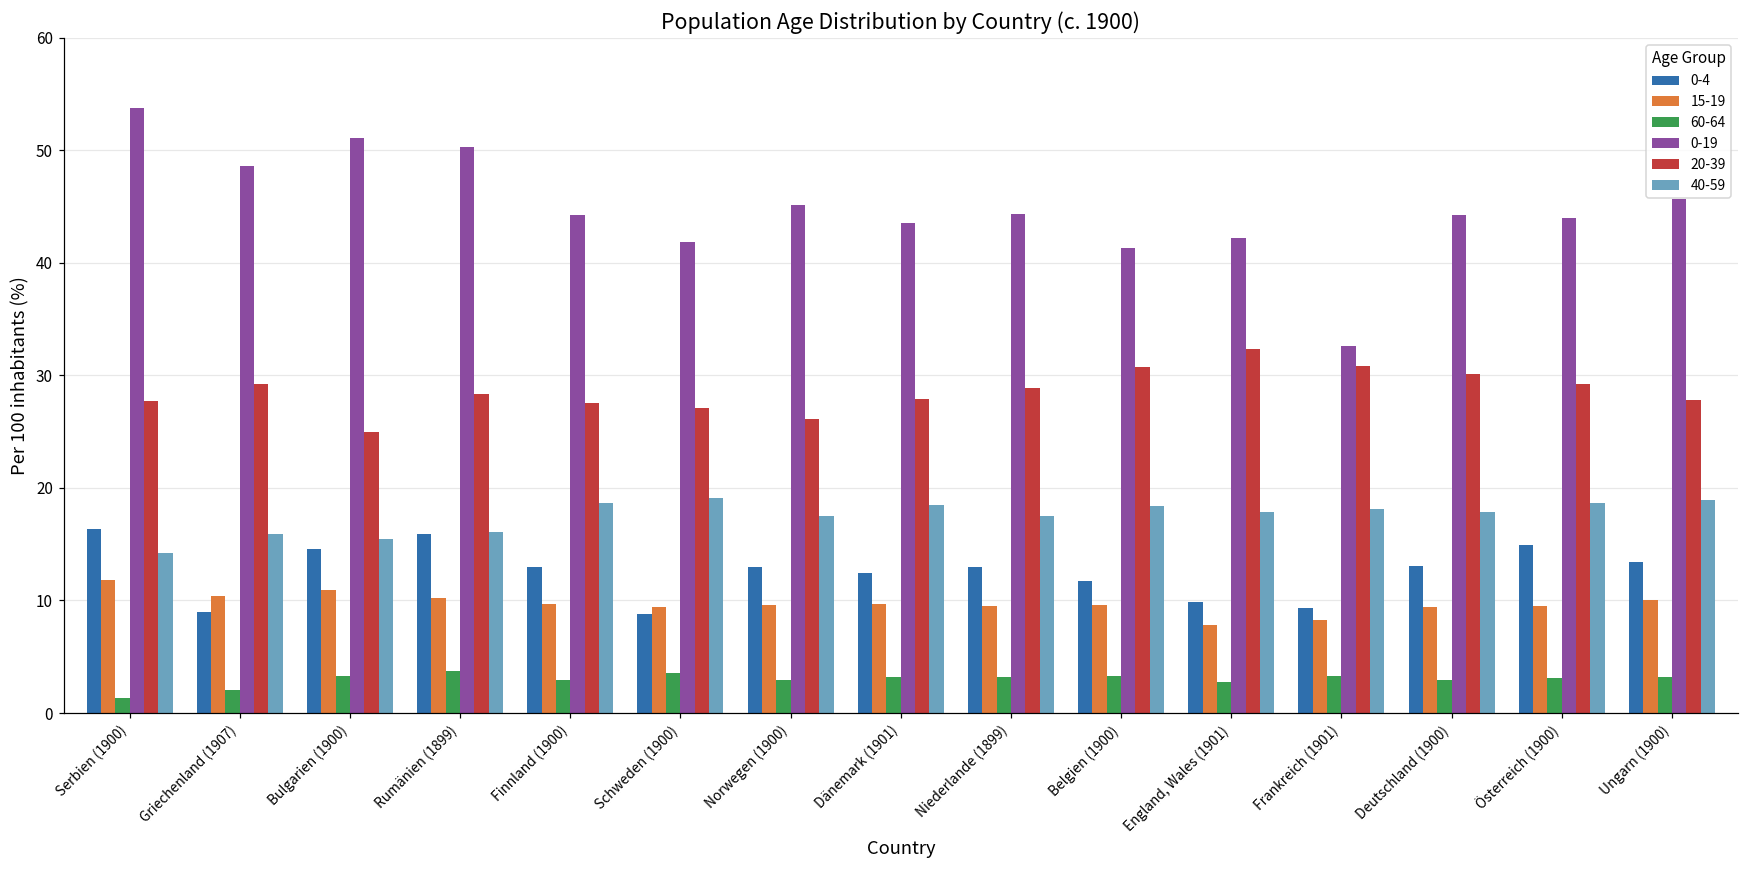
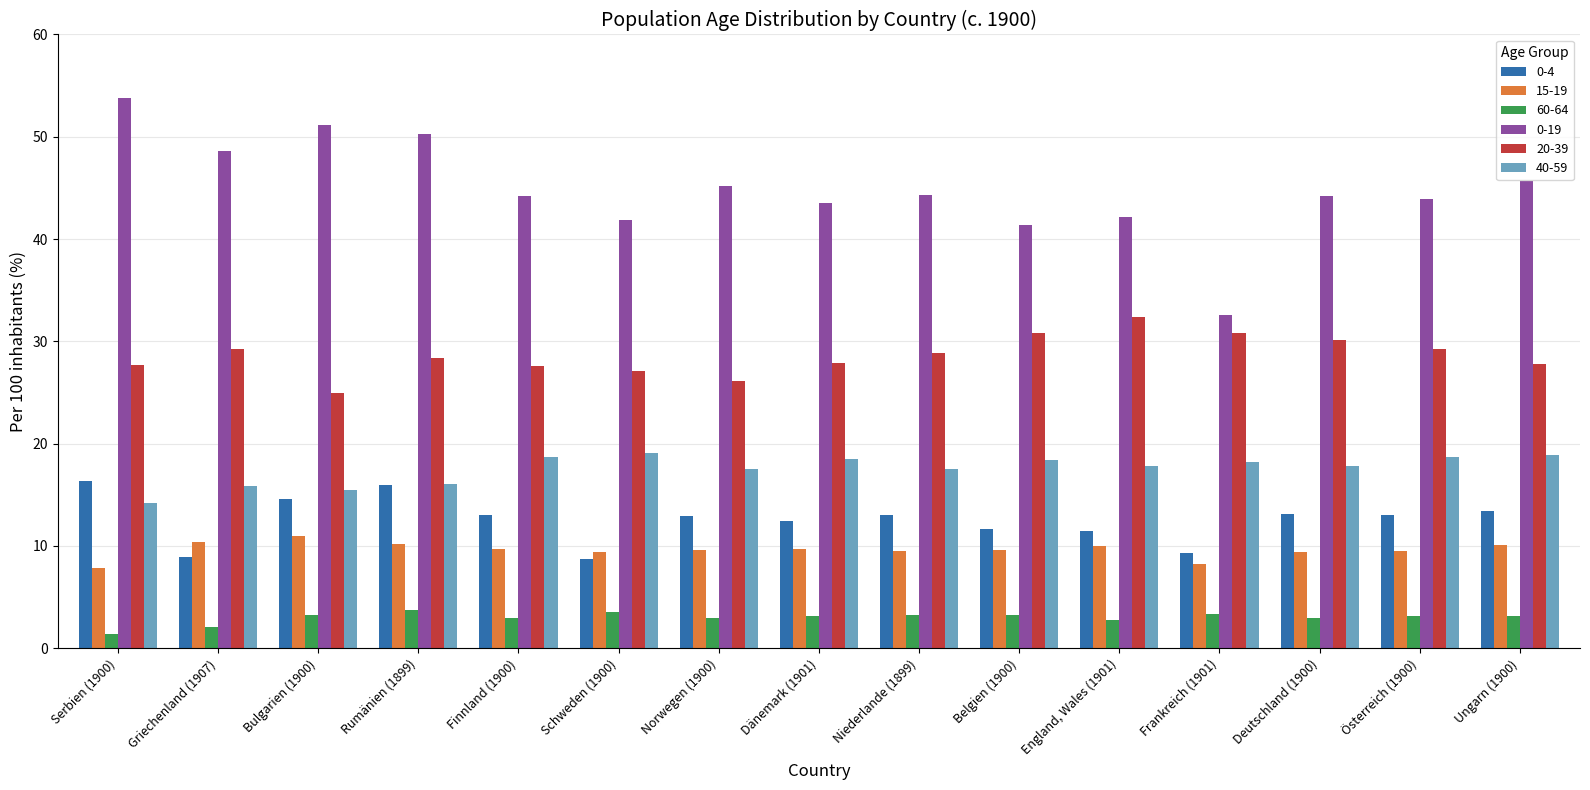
15-19, Serbien (1900): 11.8 -> 7.8
0-4, England, Wales (1901): 9.9 -> 11.4
15-19, England, Wales (1901): 7.8 -> 10.0
0-4, Österreich (1900): 14.9 -> 13.1
